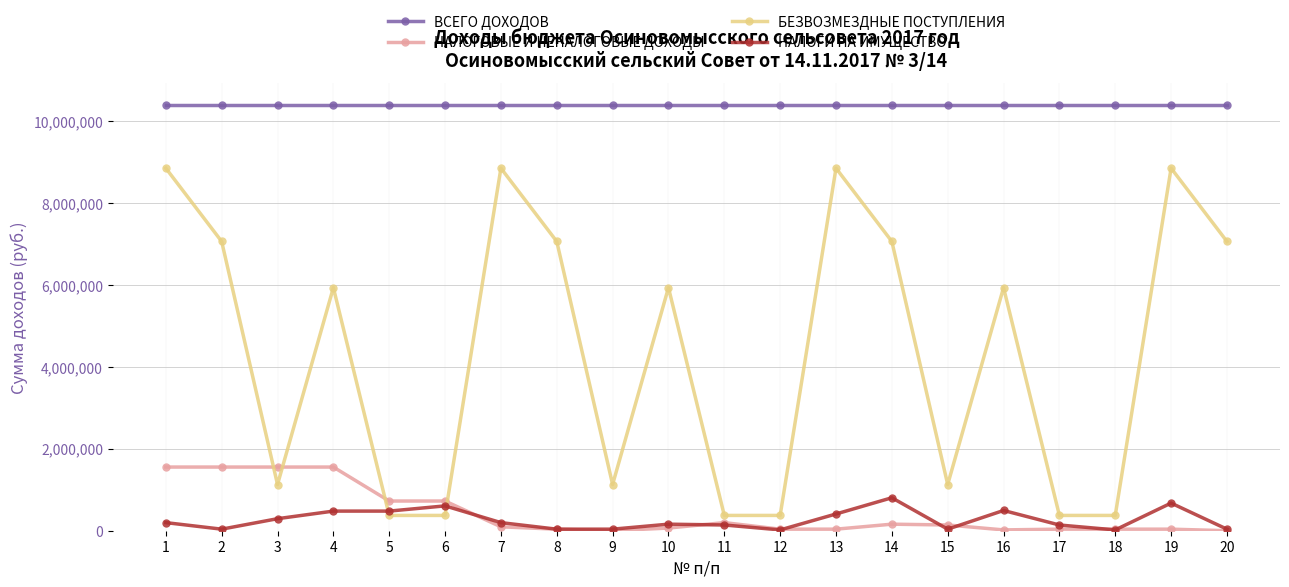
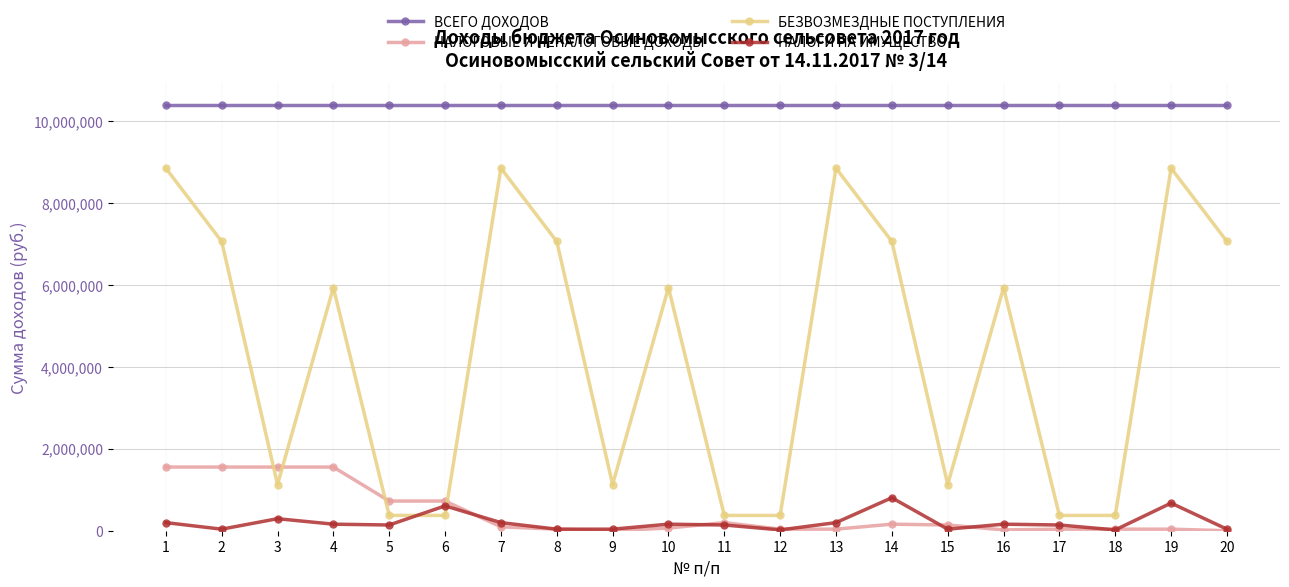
НАЛОГИ НА ИМУЩЕСТВО, 4: 500,000 -> 200,000
НАЛОГИ НА ИМУЩЕСТВО, 5: 500,000 -> 100,000
НАЛОГИ НА ИМУЩЕСТВО, 13: 400,000 -> 200,000
НАЛОГИ НА ИМУЩЕСТВО, 16: 500,000 -> 200,000
